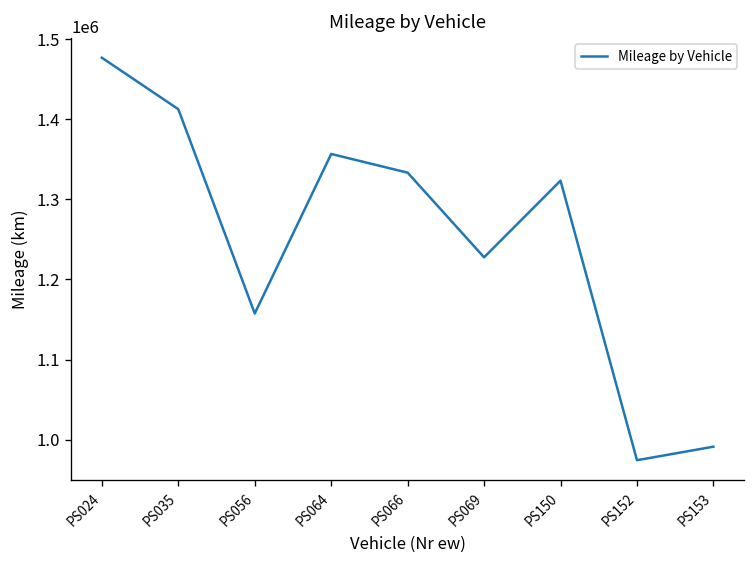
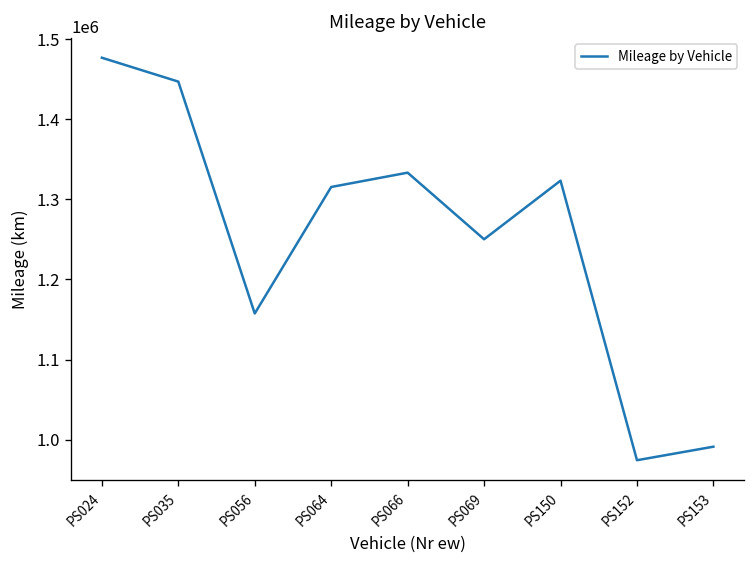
PS035: 1410000 -> 1450000
PS064: 1360000 -> 1320000
PS069: 1230000 -> 1250000
